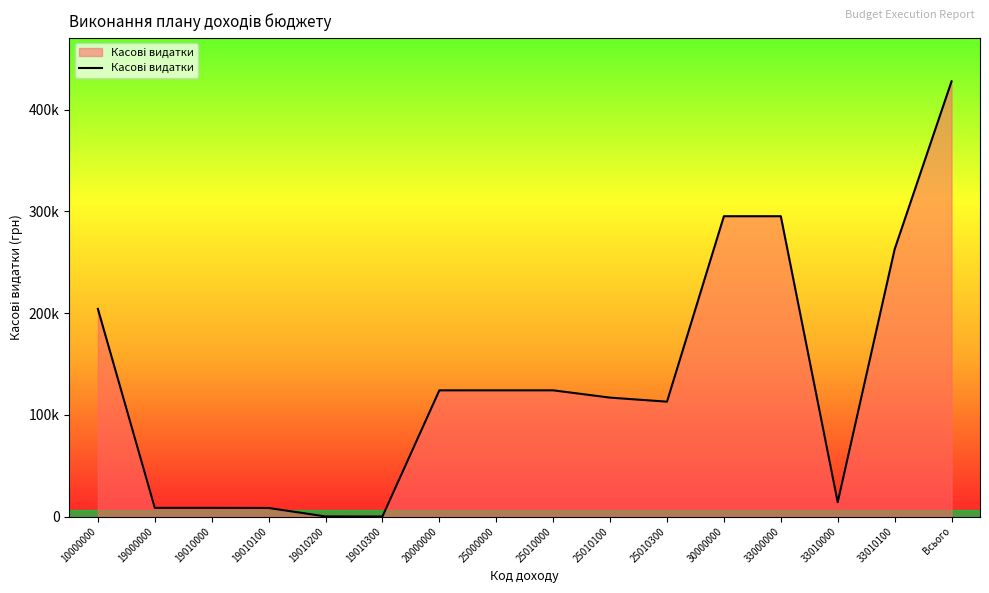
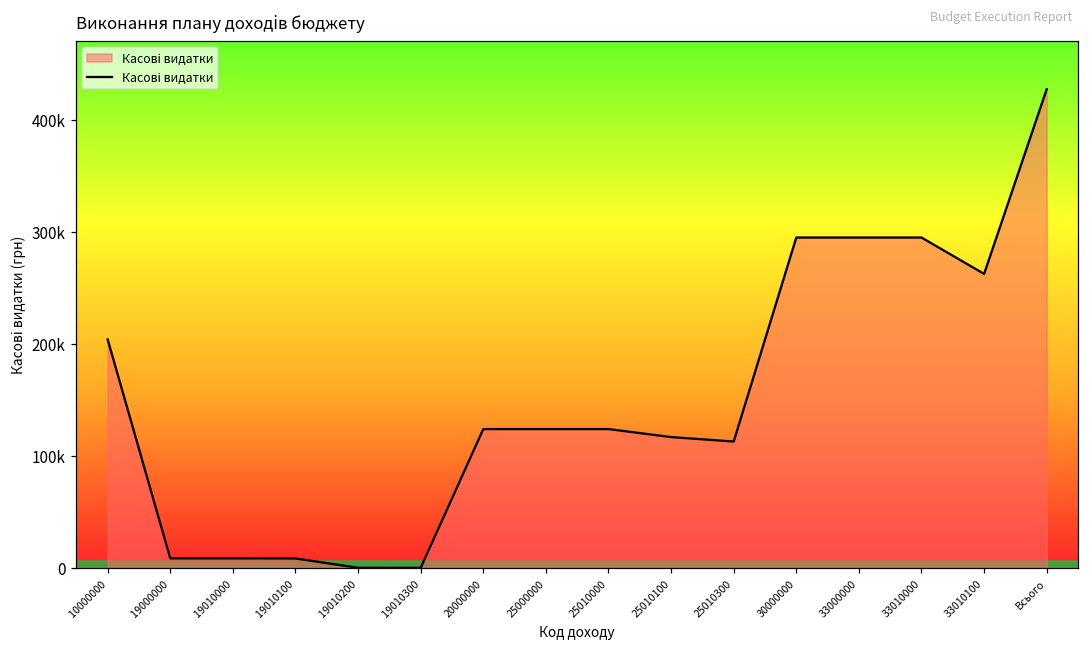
33010000: 14000 -> 295000
